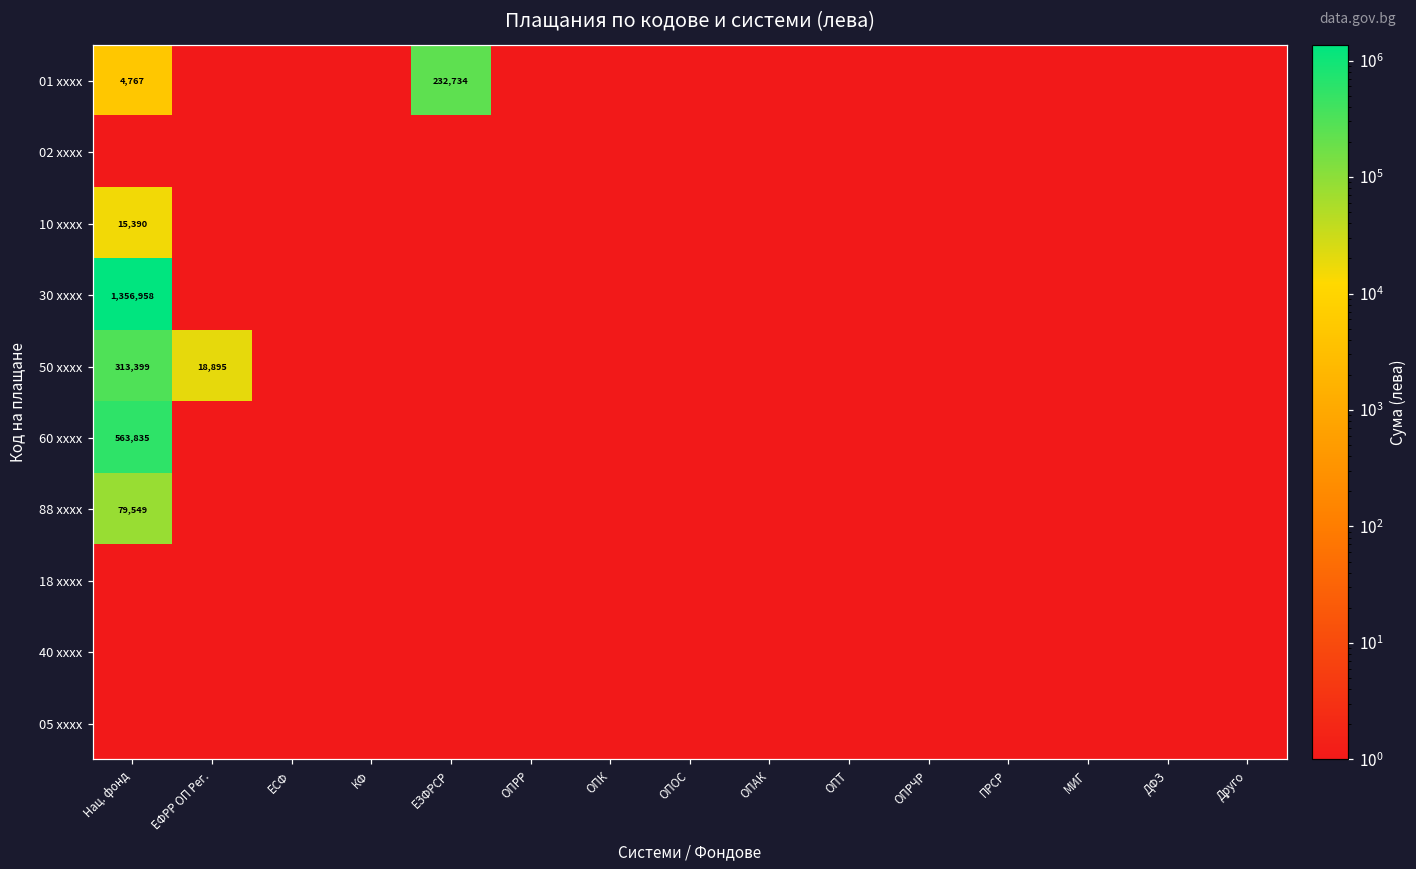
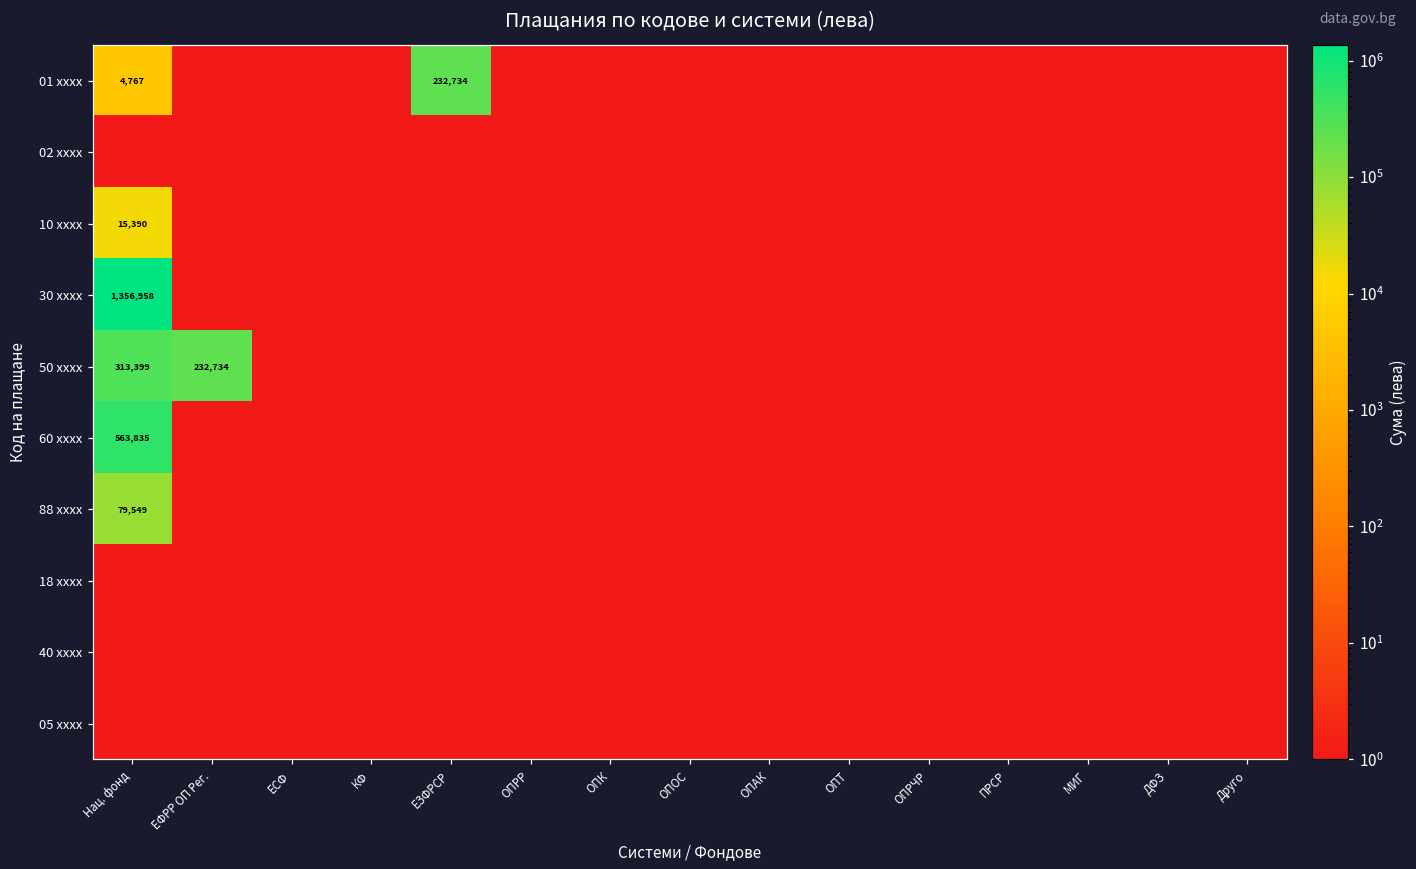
50 xxxx, ЕФРР ОП Рег.: 18,895 -> 232,734
